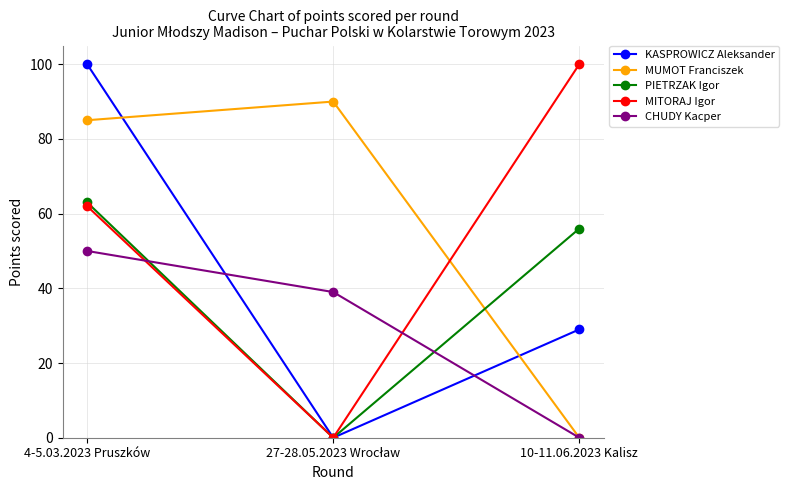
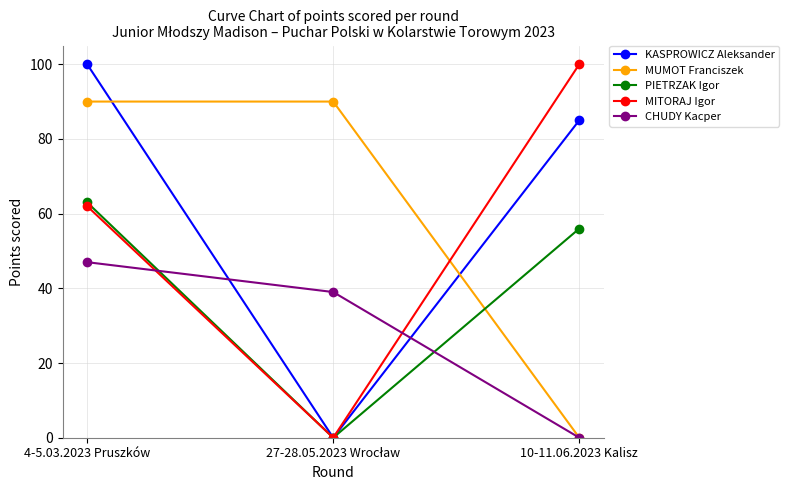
MUMOT Franciszek, 4-5.03.2023 Pruszków: 85 -> 90
CHUDY Kacper, 4-5.03.2023 Pruszków: 50 -> 47
KASPROWICZ Aleksander, 10-11.06.2023 Kalisz: 29 -> 85
